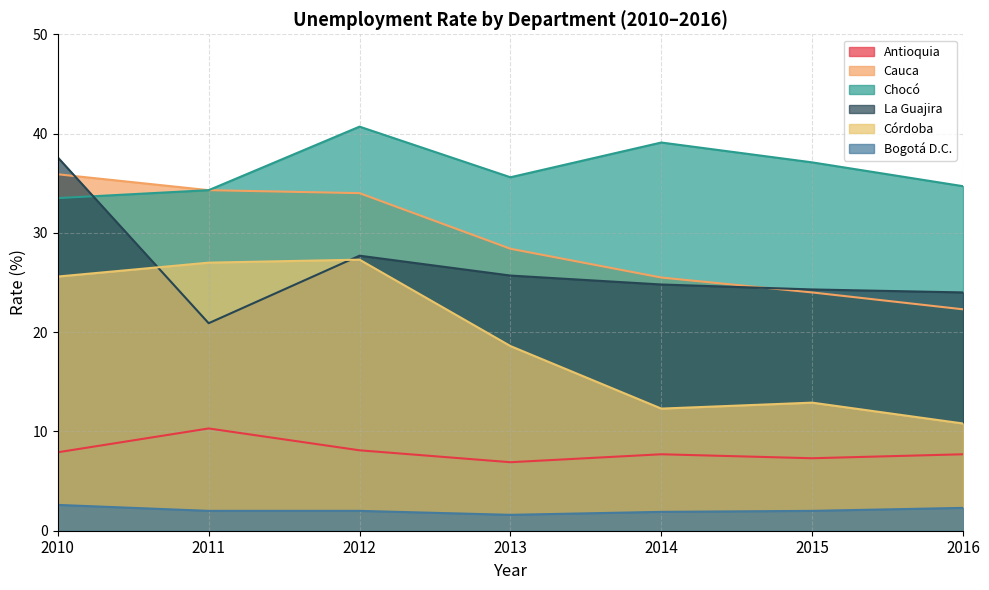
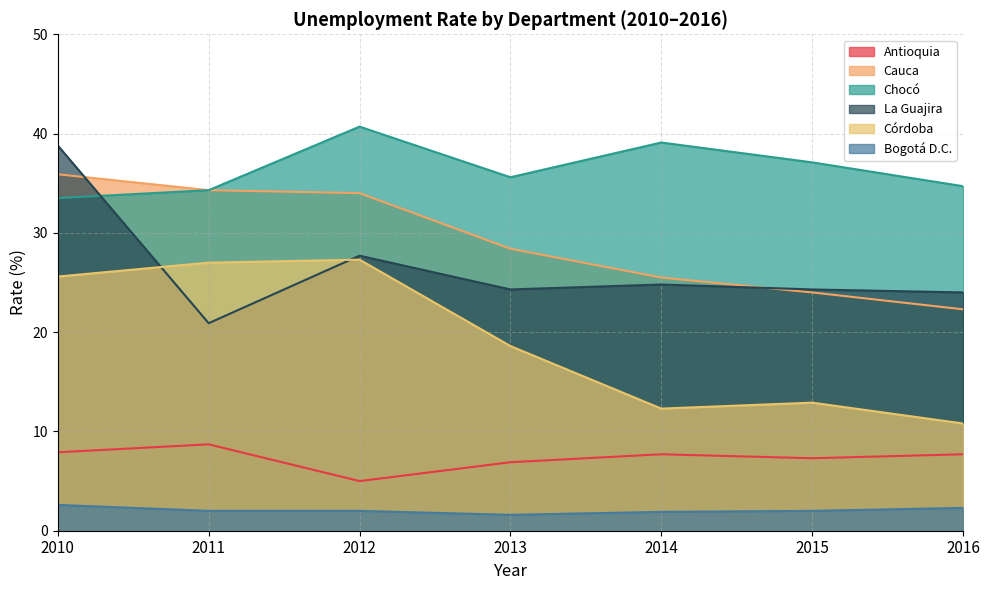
La Guajira, 2010: 38 -> 39
Antioquia, 2011: 10 -> 9
Antioquia, 2012: 8 -> 5
La Guajira, 2013: 26 -> 24
